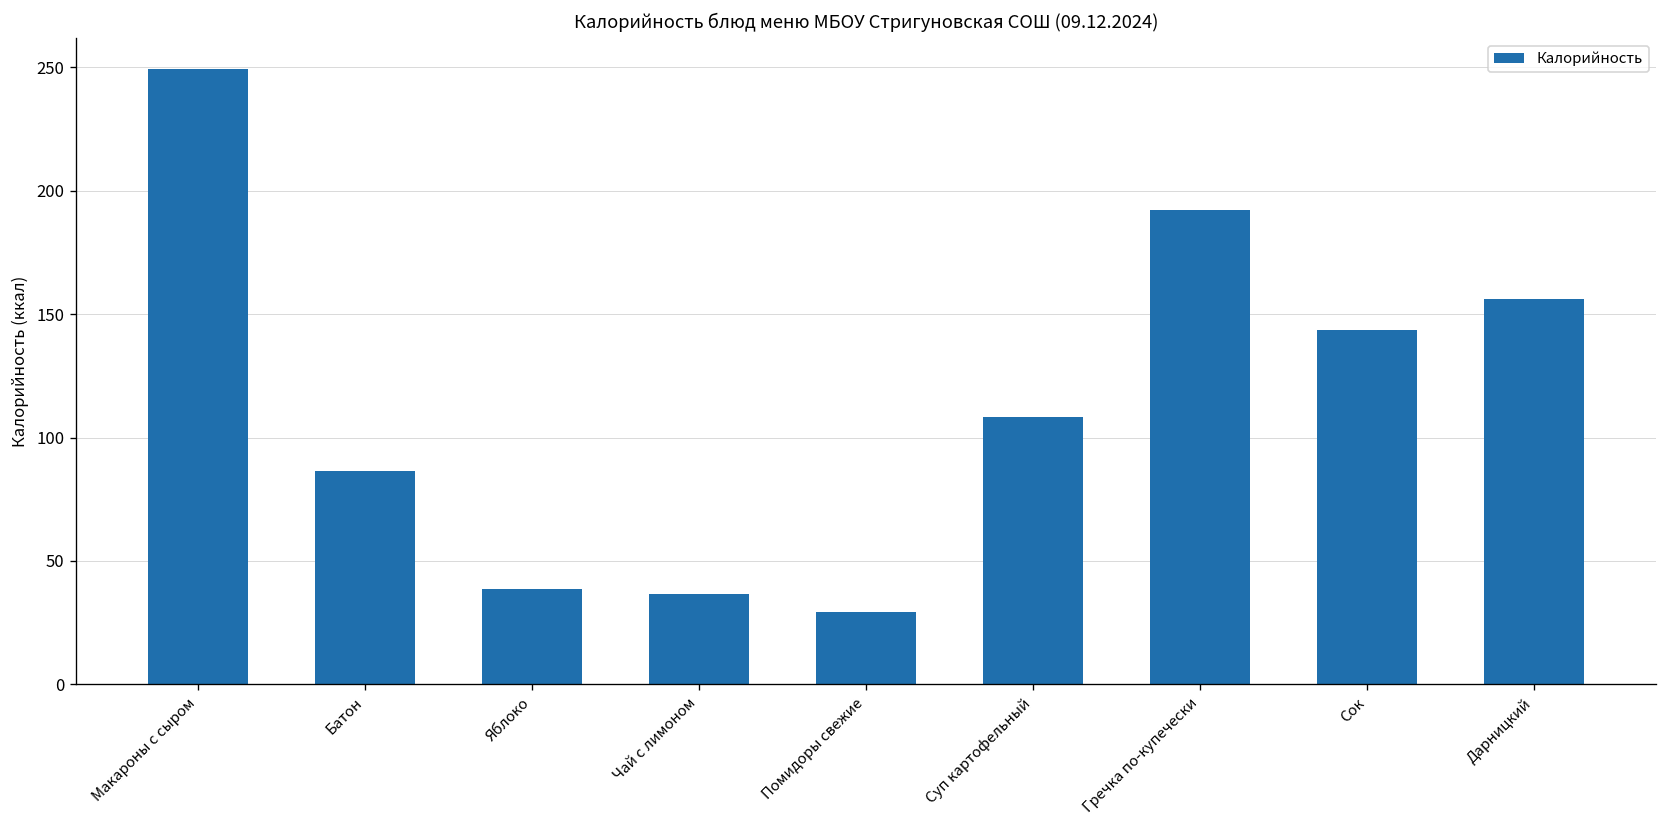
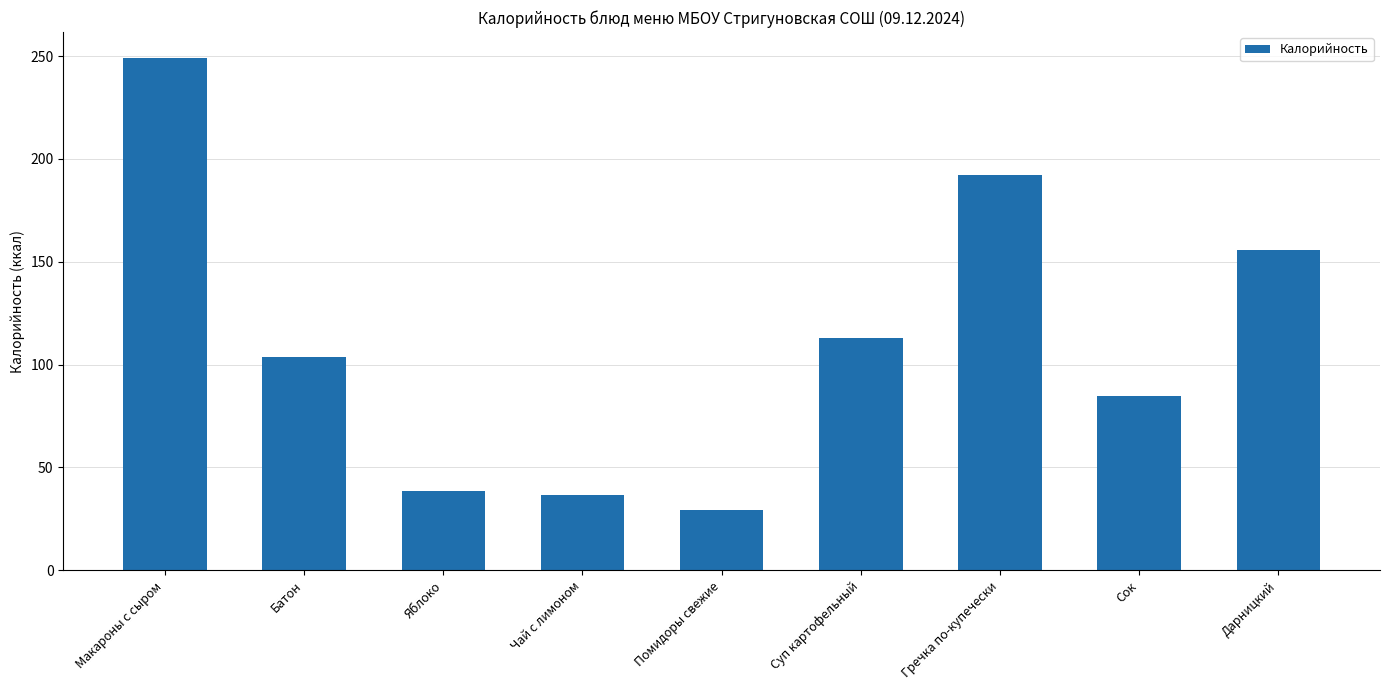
Батон: 87 -> 104
Суп картофельный: 108 -> 113
Сок: 144 -> 85
